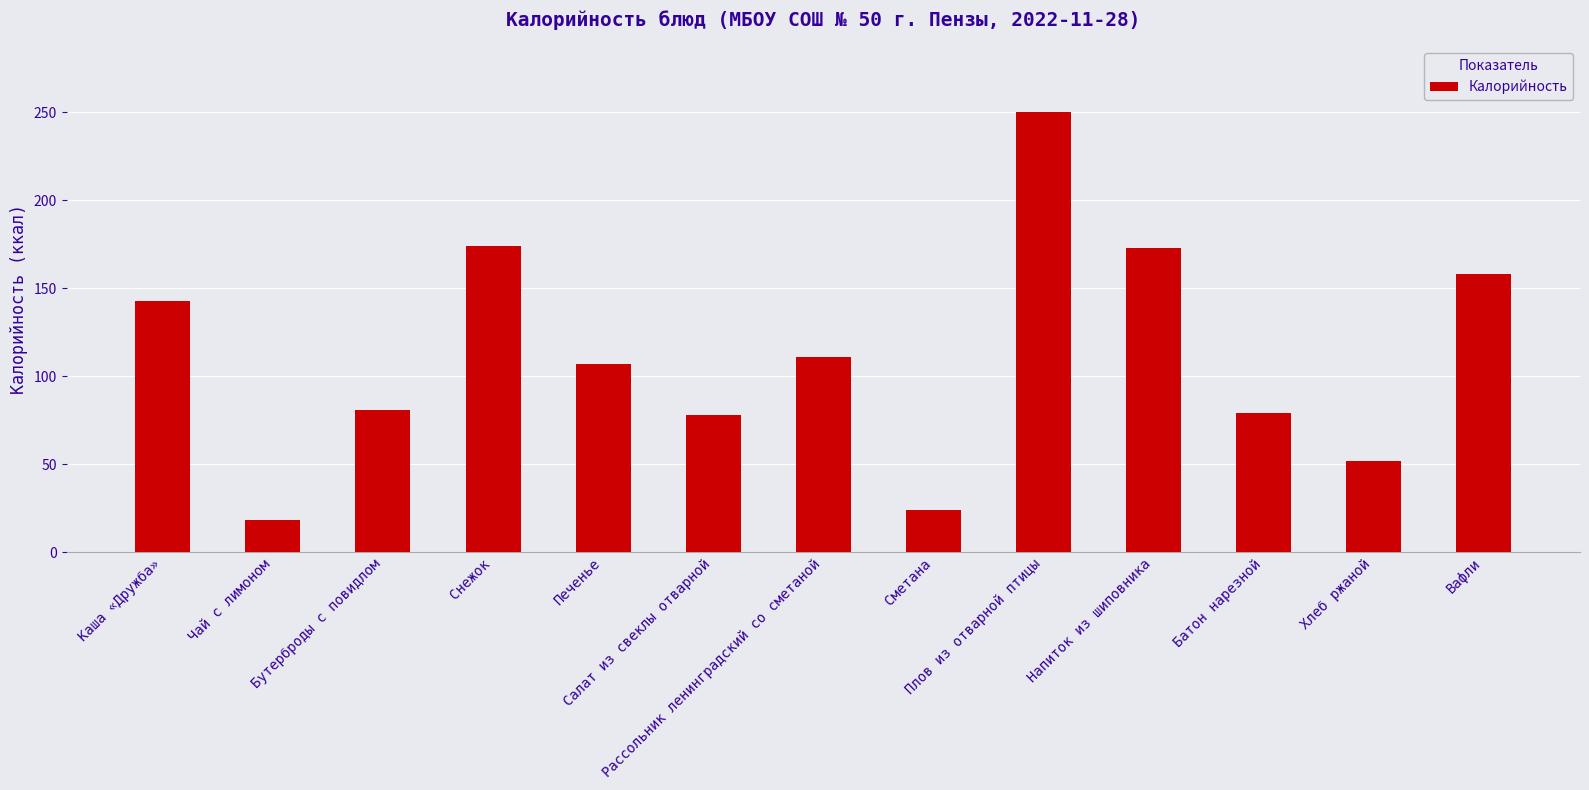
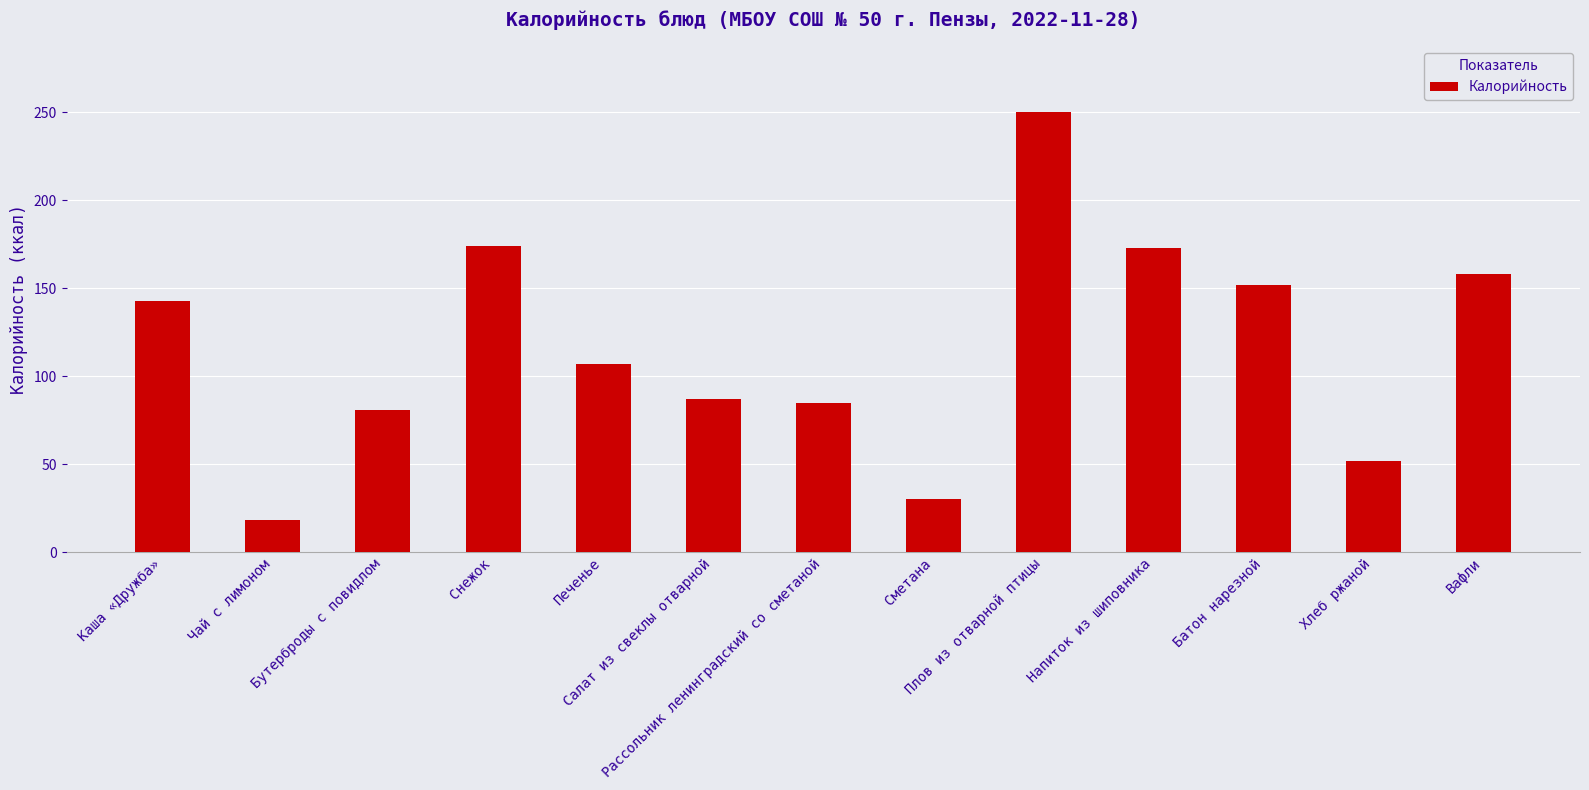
Салат из свеклы отварной: 78 -> 87
Рассольник ленинградский со сметаной: 111 -> 85
Сметана: 24 -> 30
Батон нарезной: 79 -> 152
